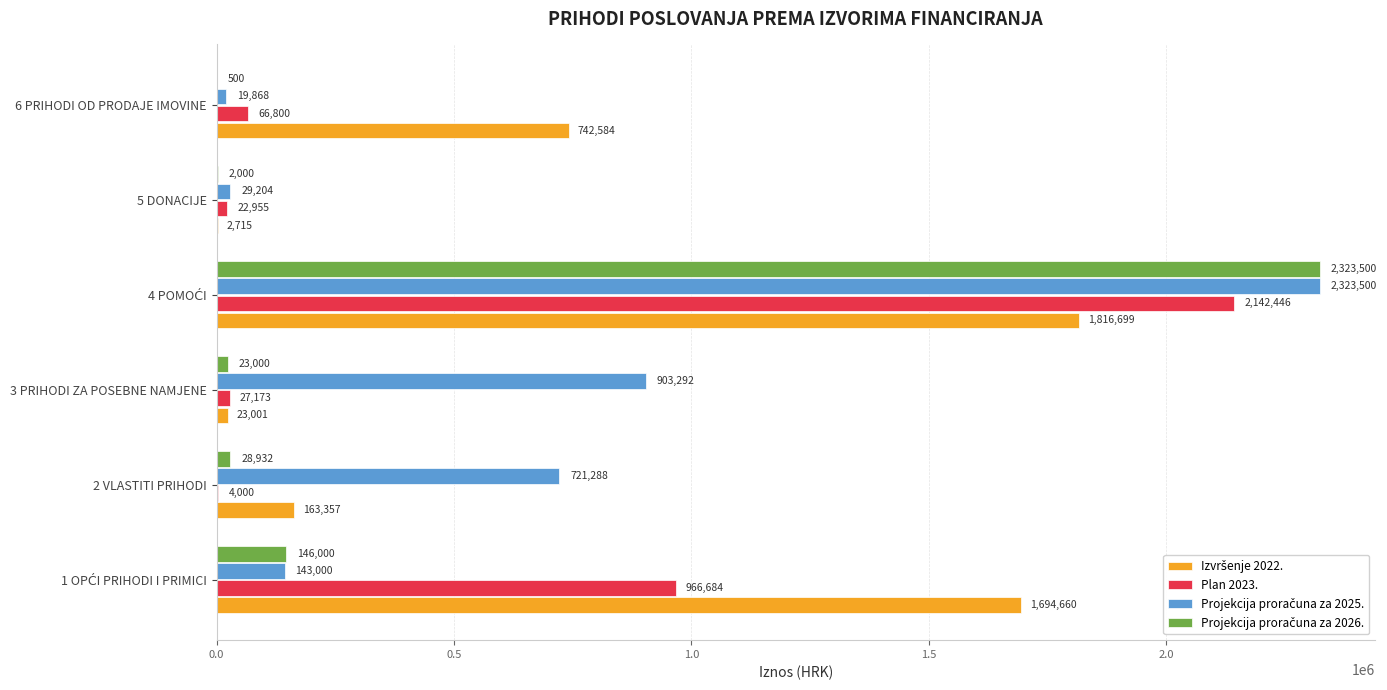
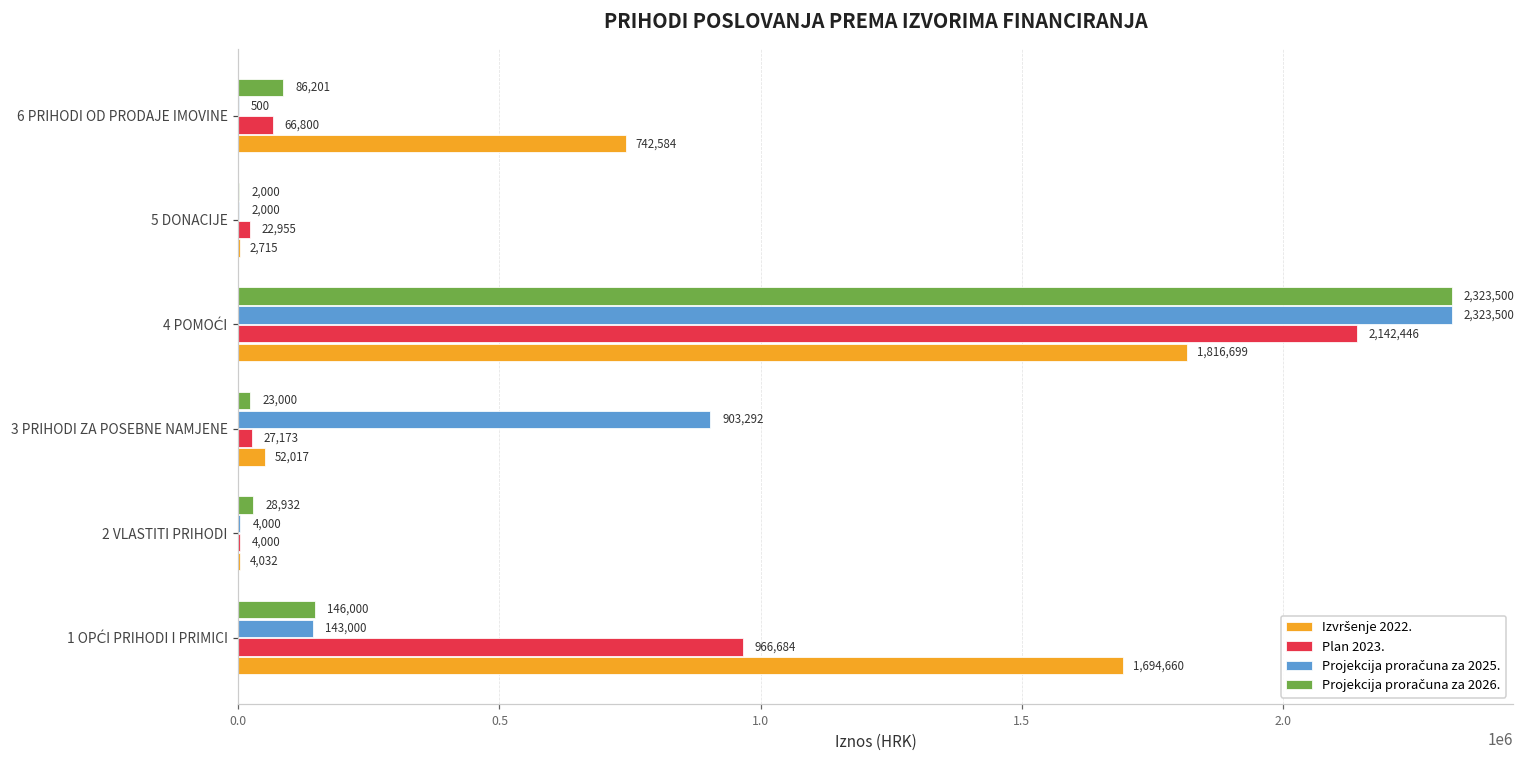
Projekcija proračuna za 2026., 6 PRIHODI OD PRODAJE IMOVINE: 500 -> 86,201
Projekcija proračuna za 2025., 6 PRIHODI OD PRODAJE IMOVINE: 19,868 -> 500
Projekcija proračuna za 2025., 5 DONACIJE: 29,204 -> 2,000
Izvršenje 2022., 3 PRIHODI ZA POSEBNE NAMJENE: 23,001 -> 52,017
Projekcija proračuna za 2025., 2 VLASTITI PRIHODI: 721,288 -> 4,000
Izvršenje 2022., 2 VLASTITI PRIHODI: 163,357 -> 4,032
